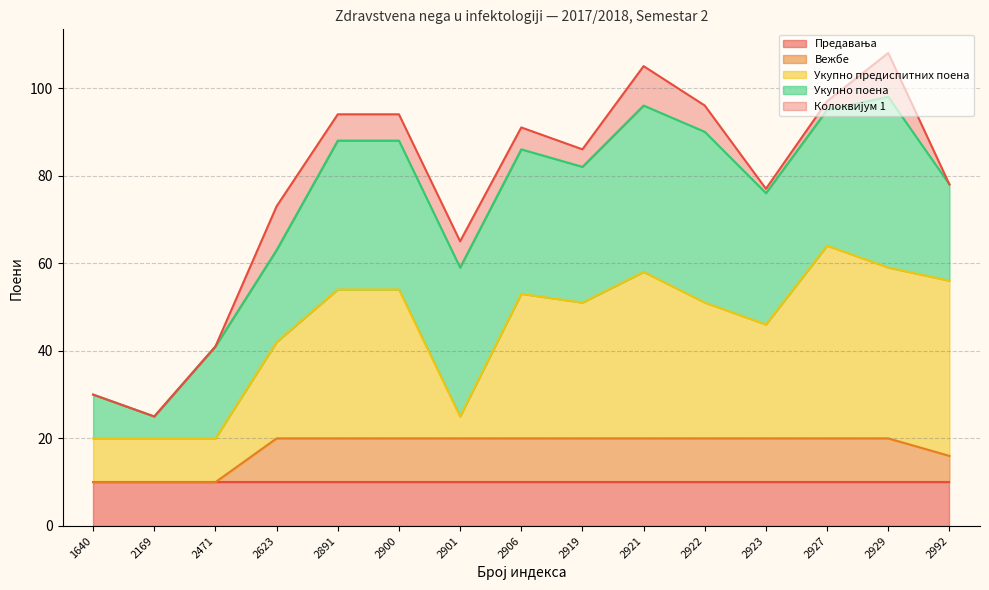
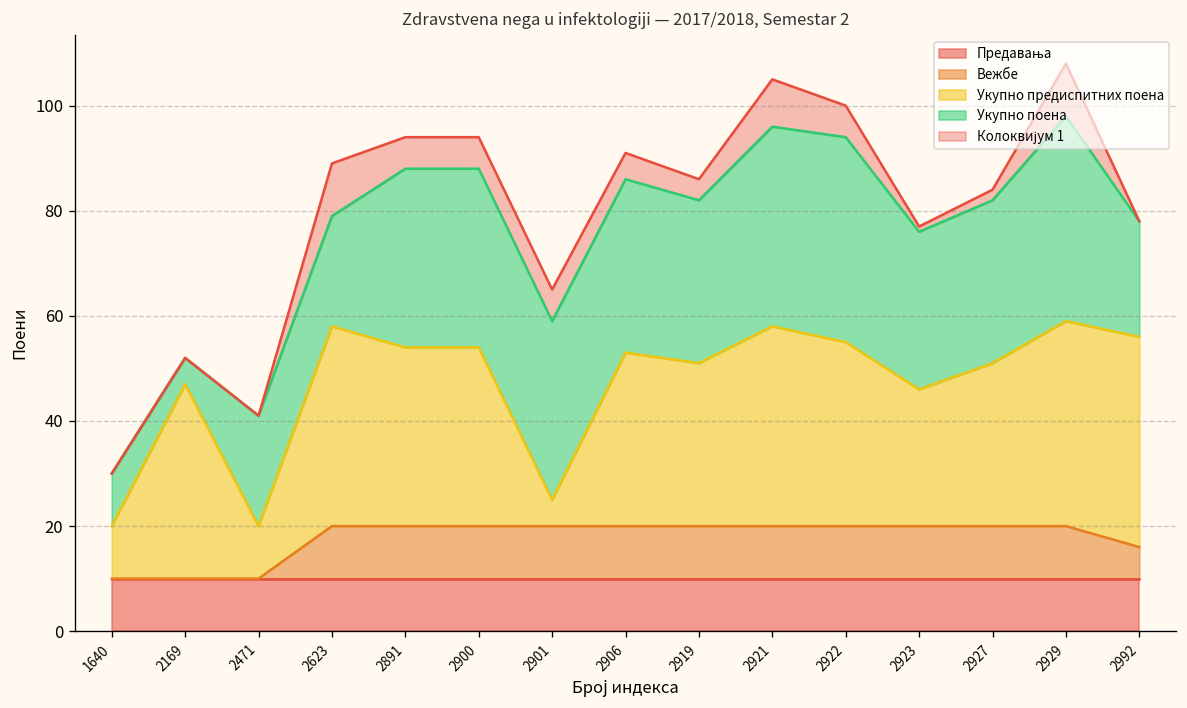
Укупно предиспитних поена, 2169: 10 -> 37
Укупно предиспитних поена, 2623: 22 -> 38
Укупно предиспитних поена, 2922: 31 -> 35
Укупно предиспитних поена, 2927: 44 -> 31
